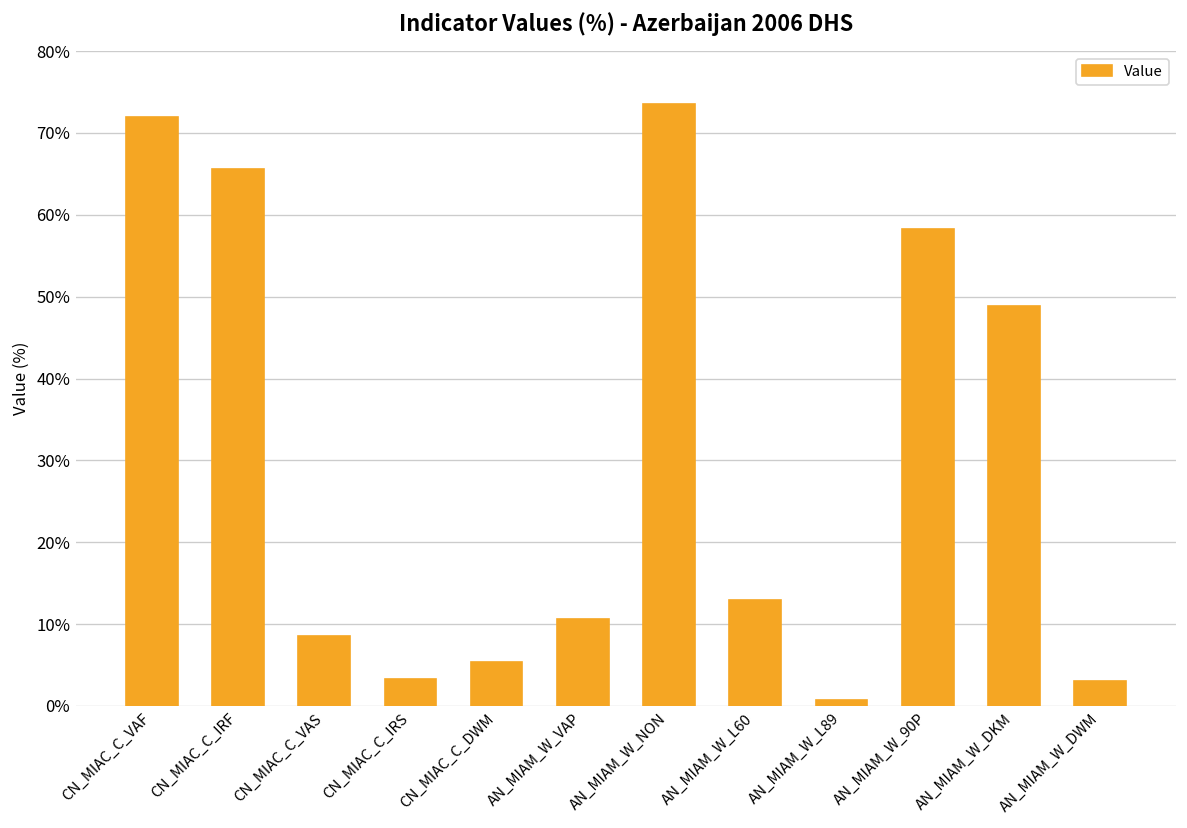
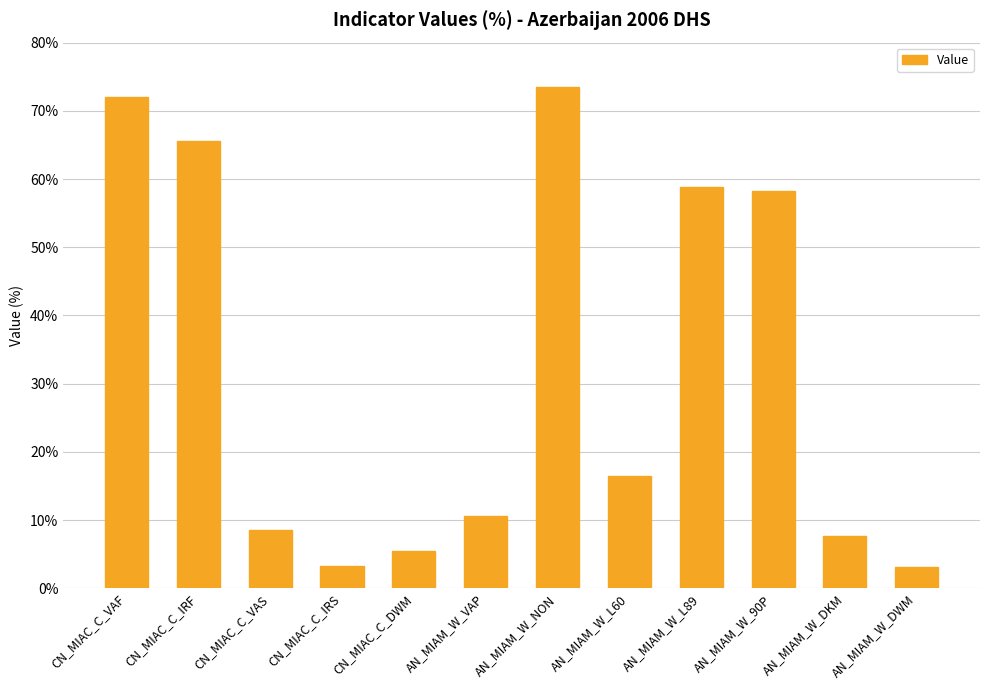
AN_MIAM_W_L60: 13% -> 17%
AN_MIAM_W_L89: 1% -> 59%
AN_MIAM_W_DKM: 49% -> 8%
